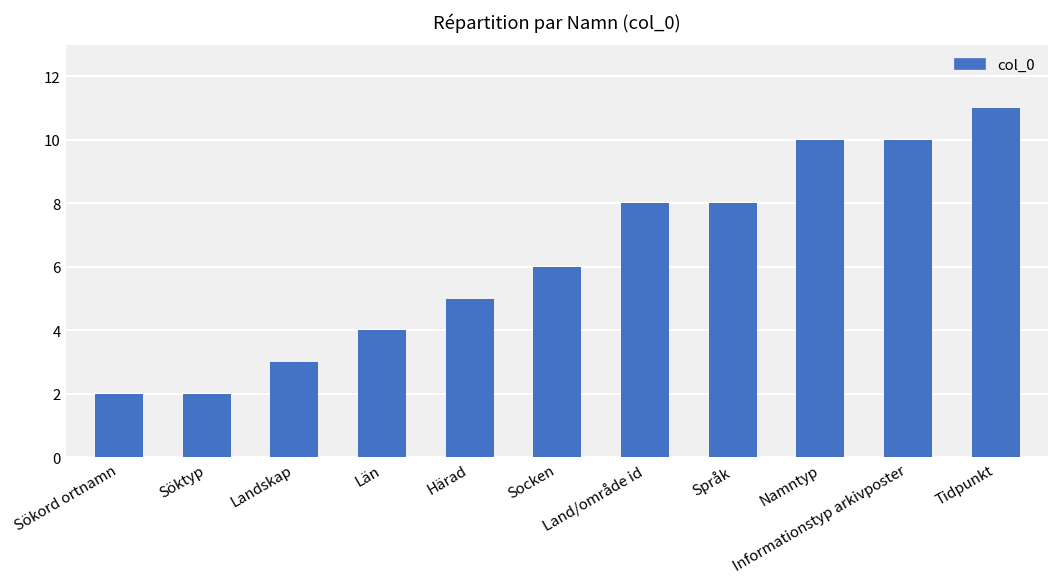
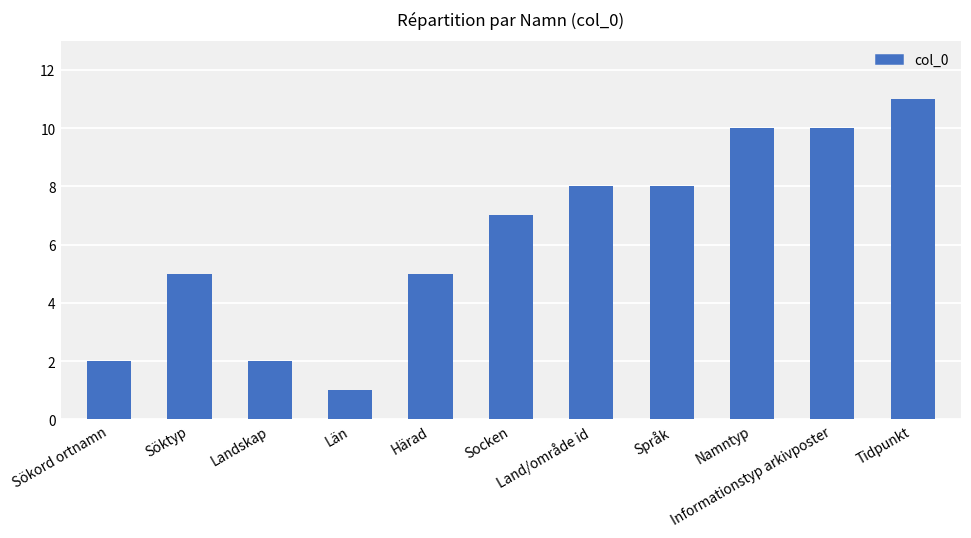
Söktyp: 2 -> 5
Landskap: 3 -> 2
Län: 4 -> 1
Socken: 6 -> 7
